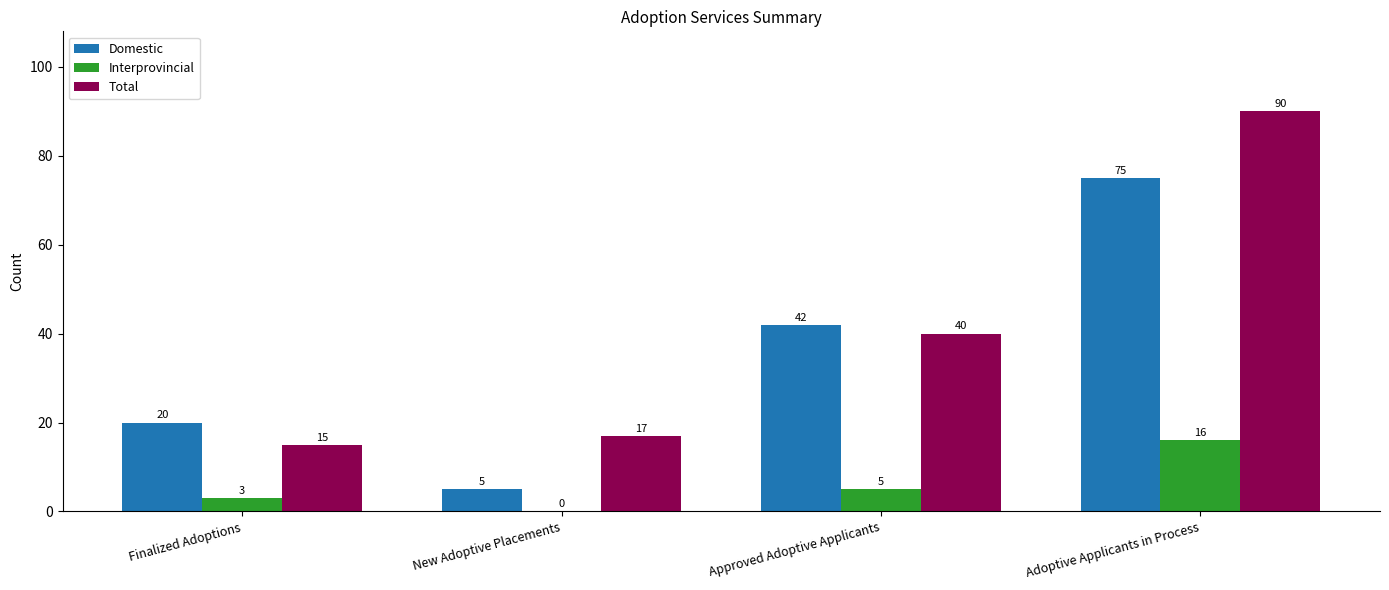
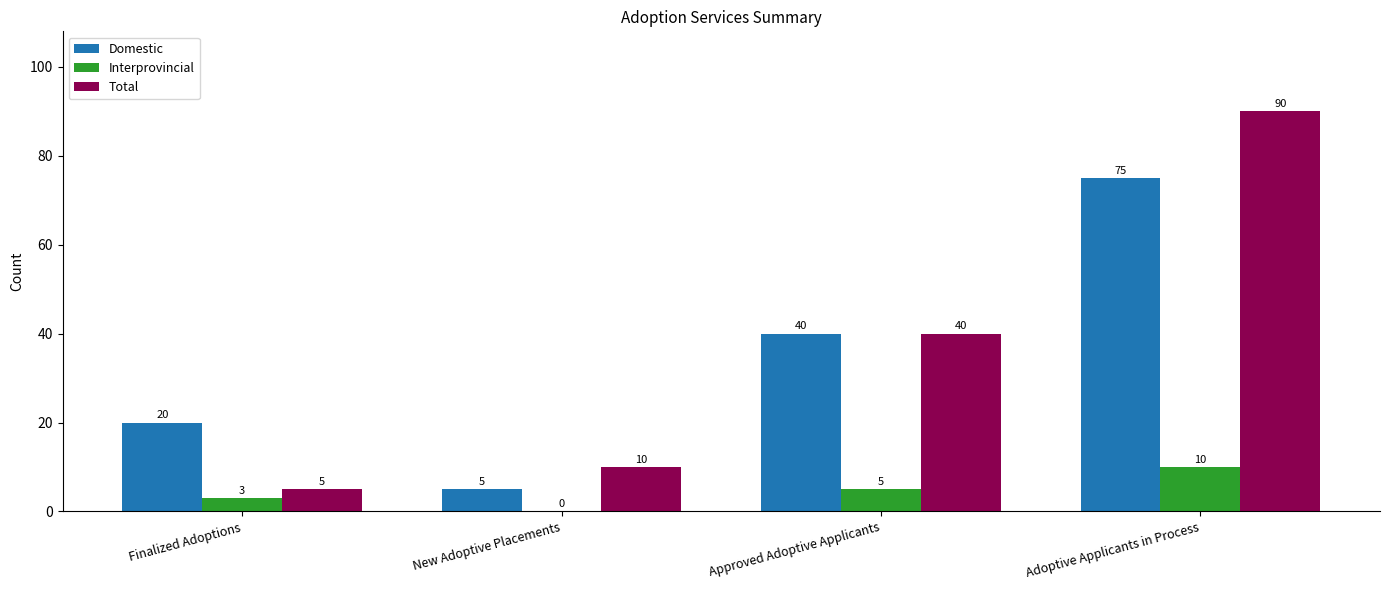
Total, Finalized Adoptions: 15 -> 5
Total, New Adoptive Placements: 17 -> 10
Domestic, Approved Adoptive Applicants: 42 -> 40
Interprovincial, Adoptive Applicants in Process: 16 -> 10
